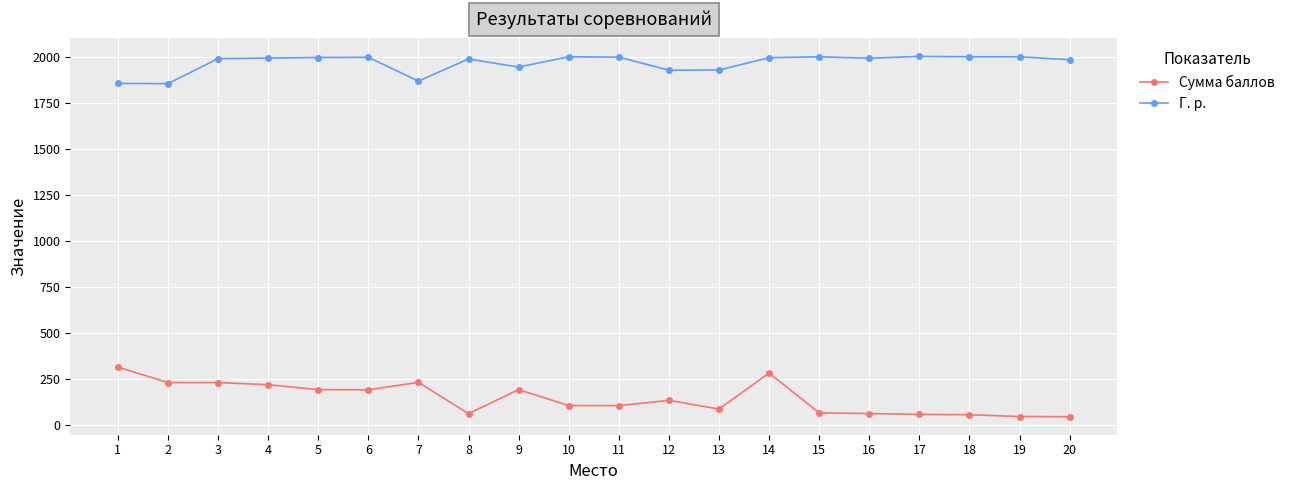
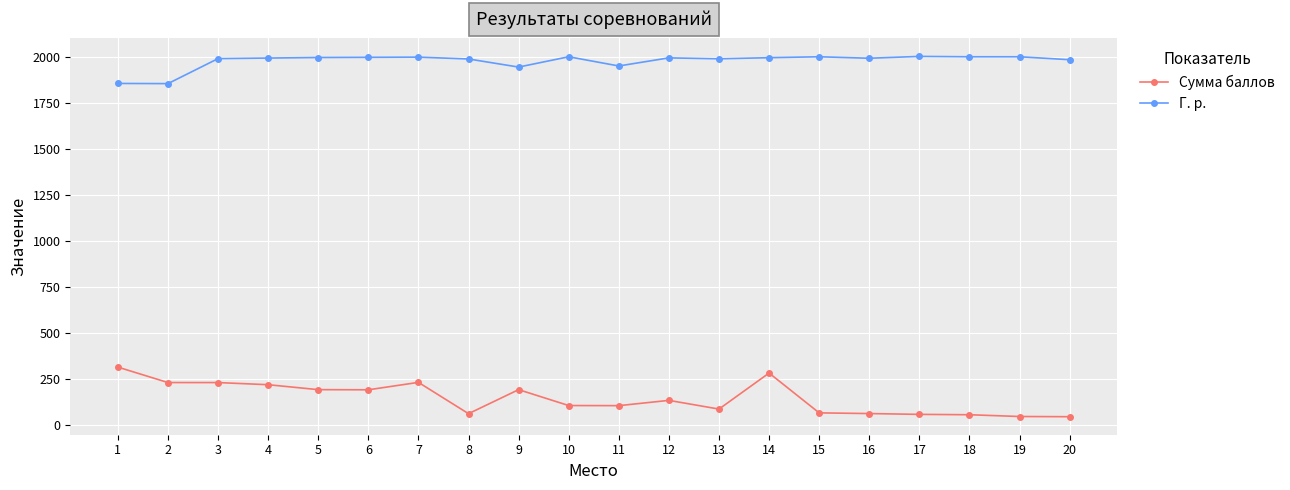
Г. р., 7: 1870 -> 2000
Г. р., 11: 2000 -> 1950
Г. р., 12: 1930 -> 2000
Г. р., 13: 1930 -> 1990
